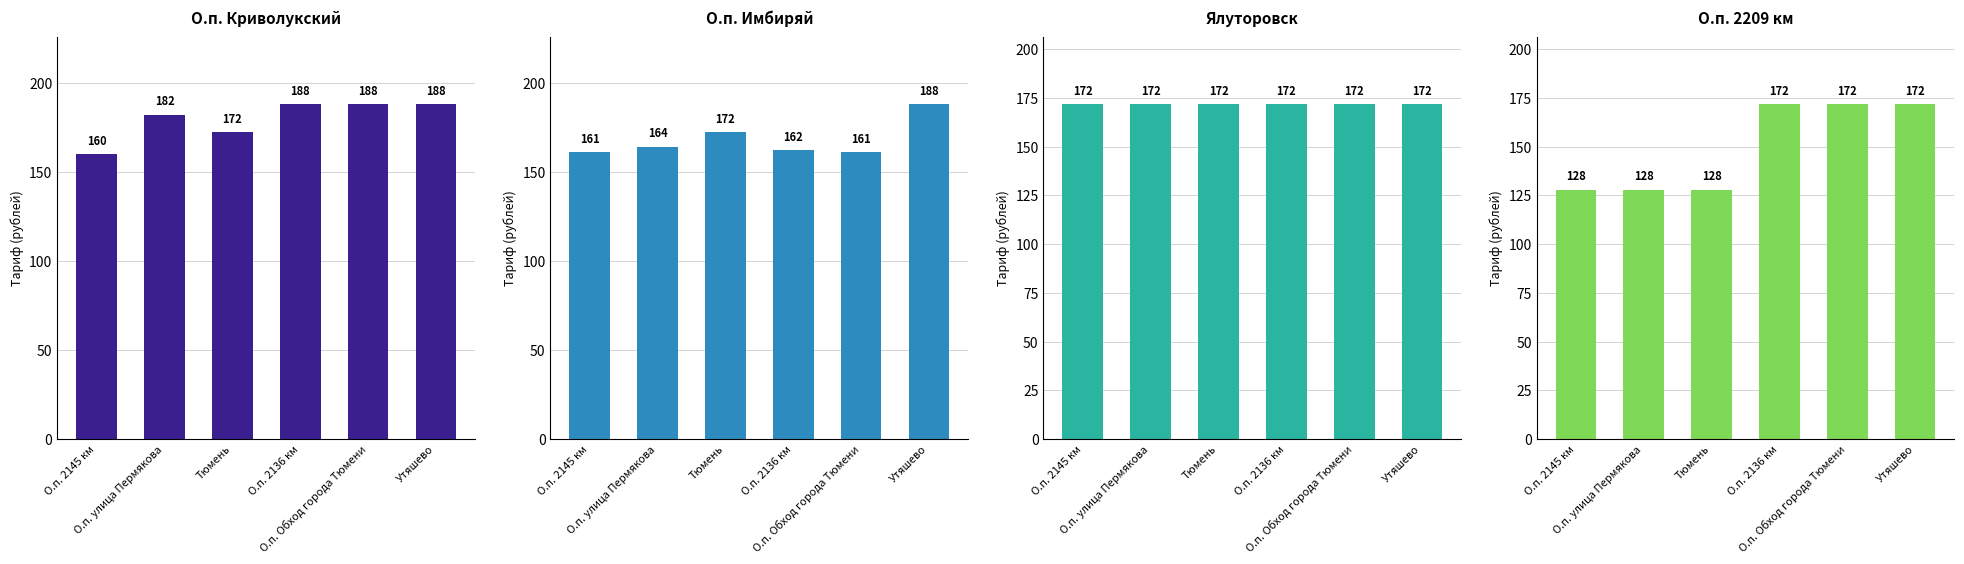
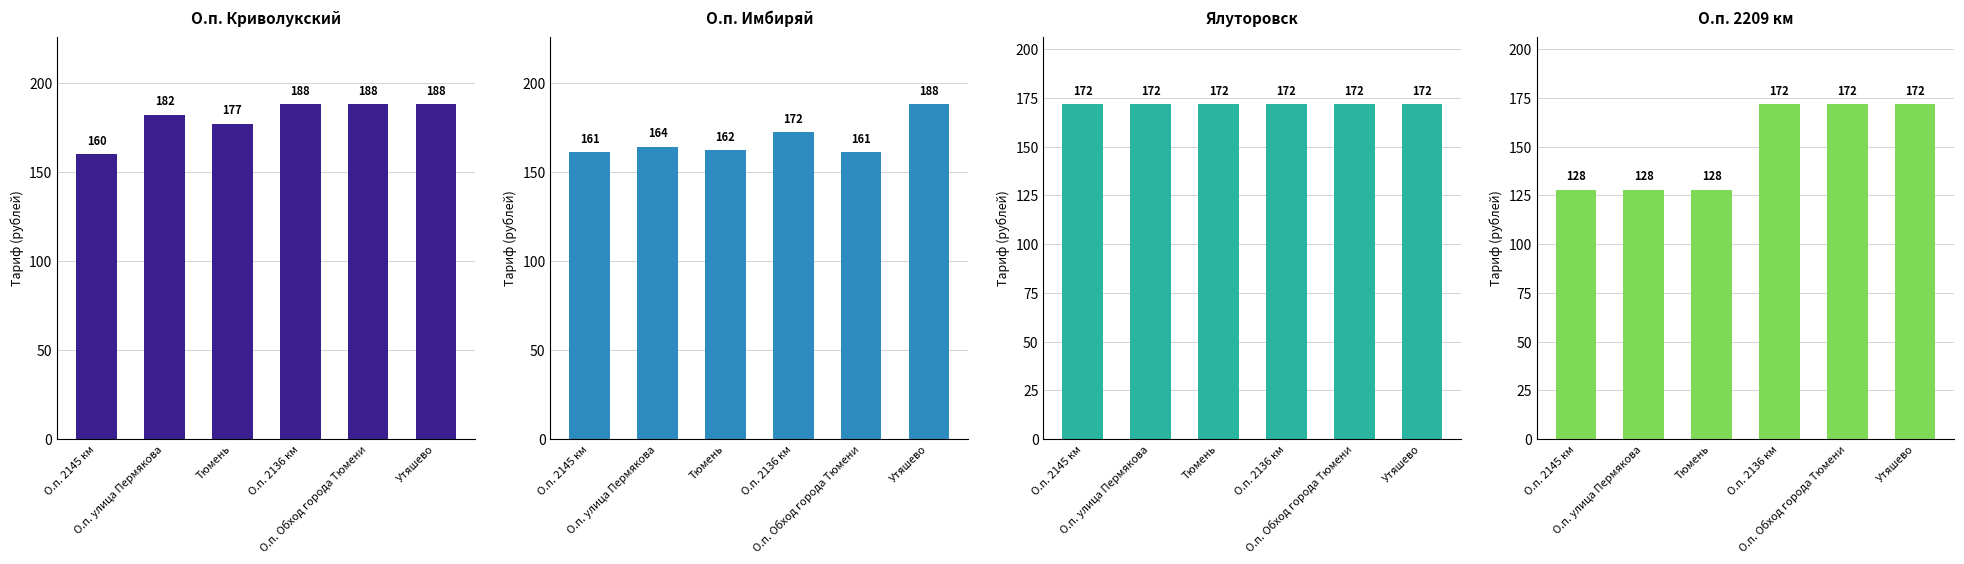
О.п. Криволукский, Тюмень: 172 -> 177
О.п. Имбиряй, Тюмень: 172 -> 162
О.п. Имбиряй, О.п. 2136 км: 162 -> 172
